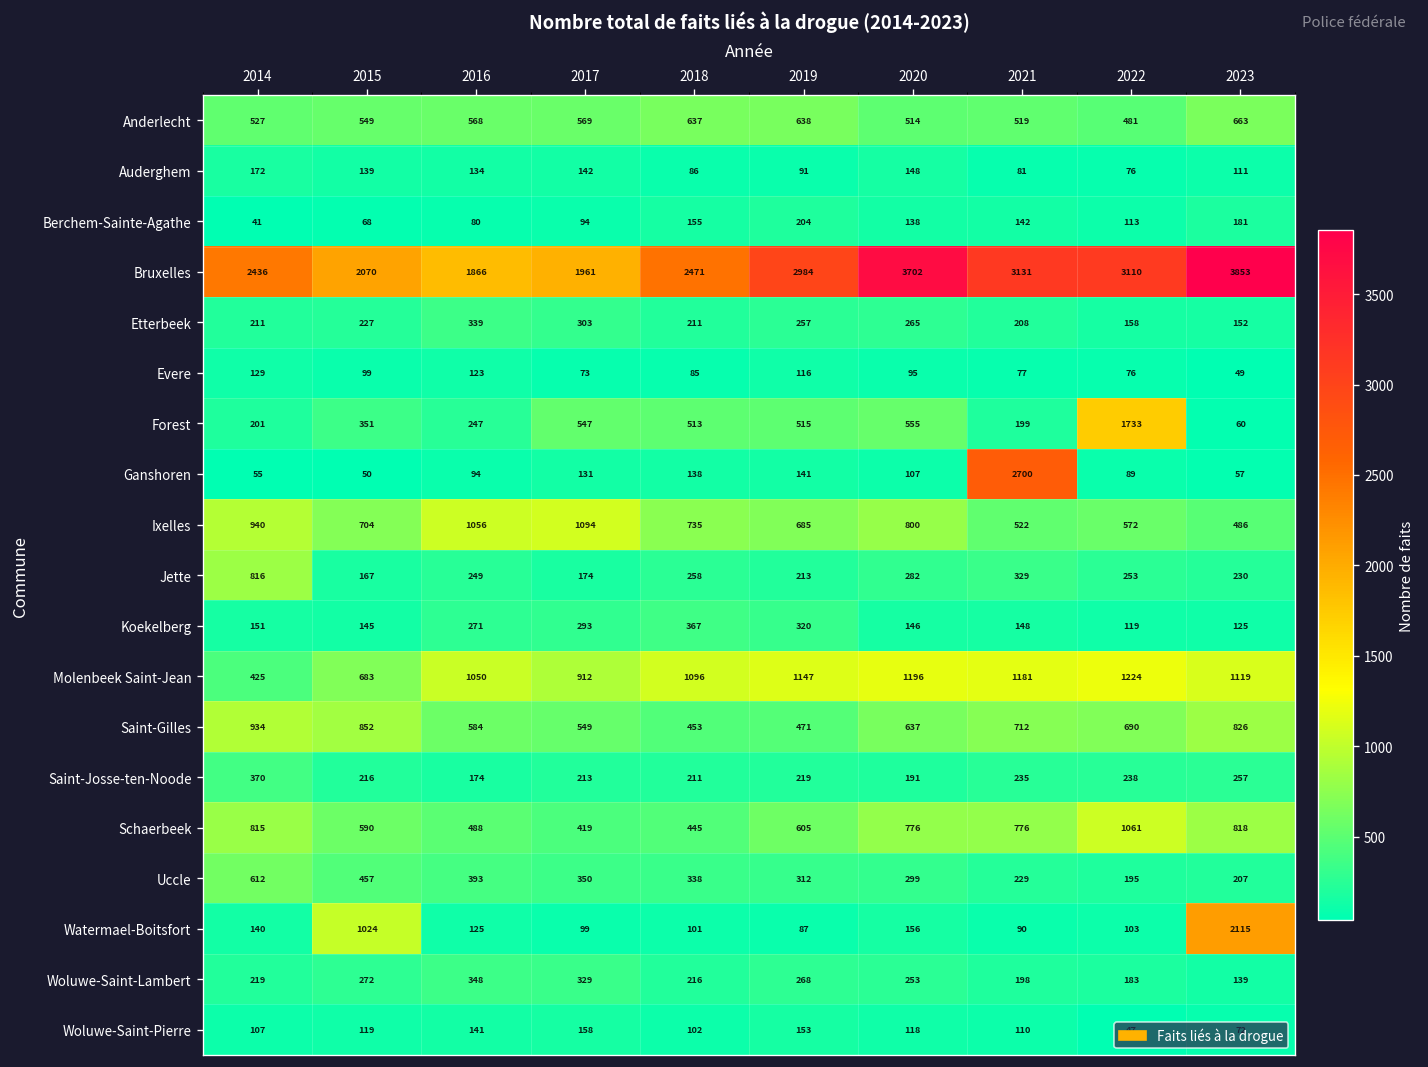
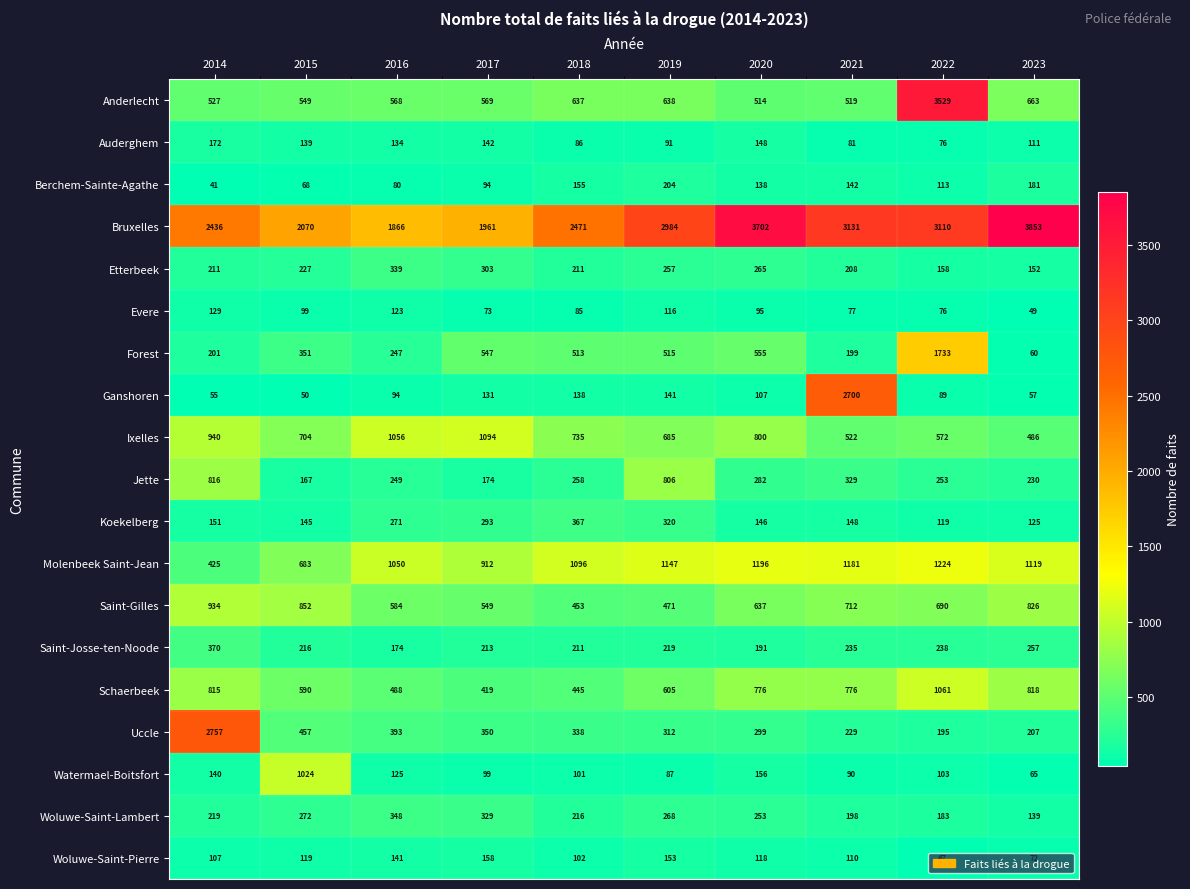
Anderlecht, 2022: 481 -> 3529
Jette, 2019: 213 -> 806
Uccle, 2014: 612 -> 2757
Watermael-Boitsfort, 2023: 2115 -> 65
